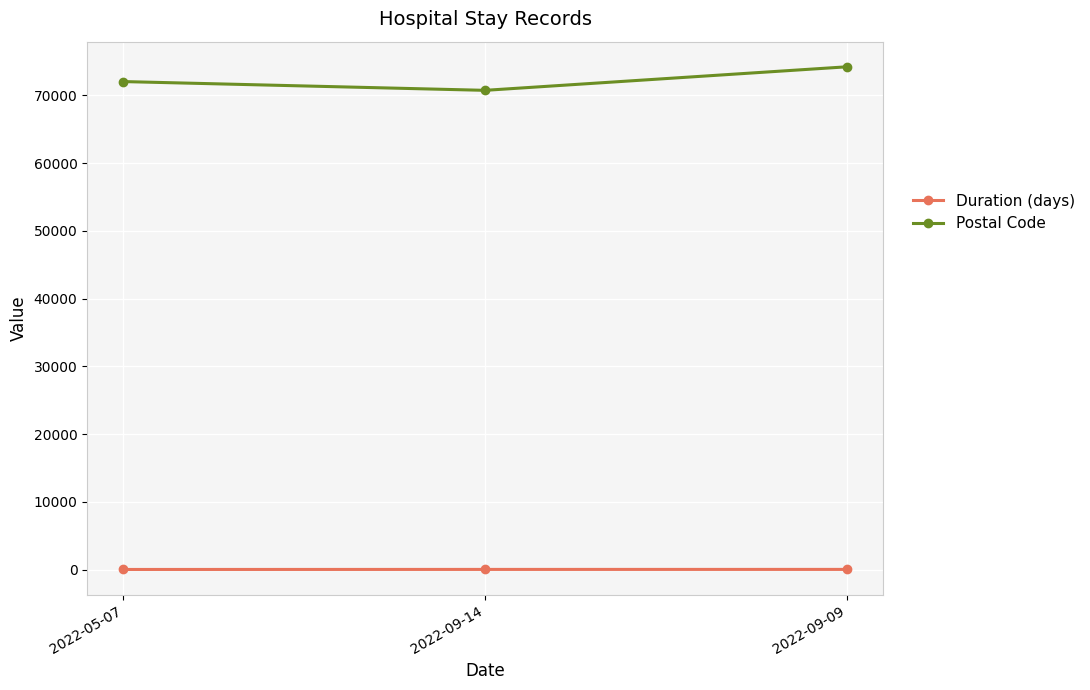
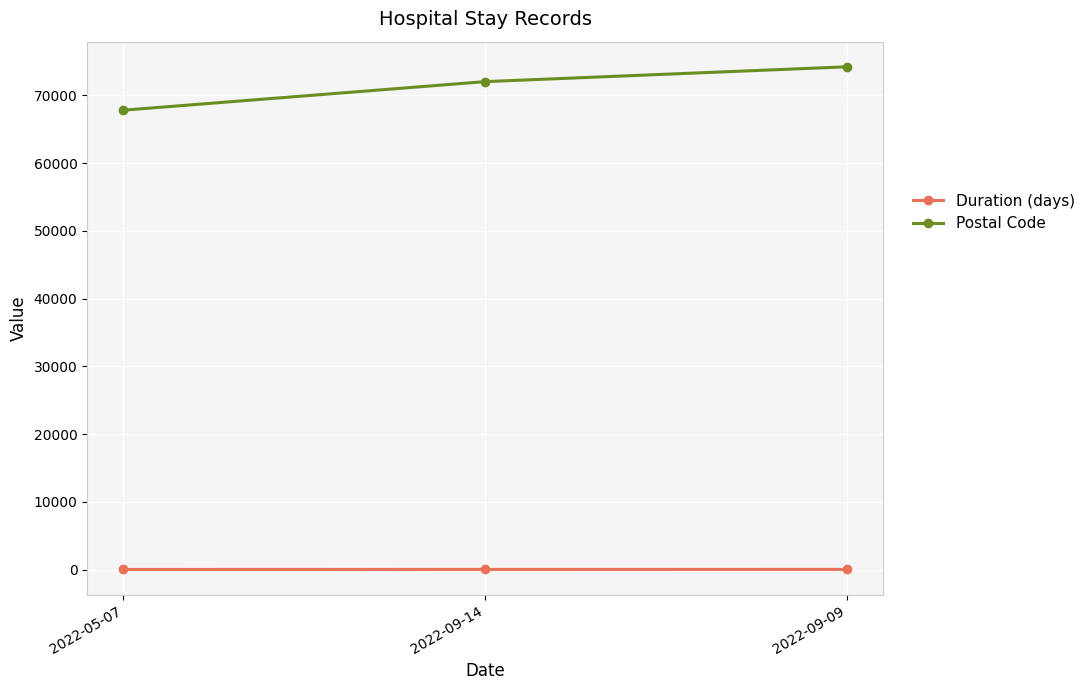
Postal Code, 2022-05-07: 72000 -> 68000
Postal Code, 2022-09-14: 71000 -> 72000
